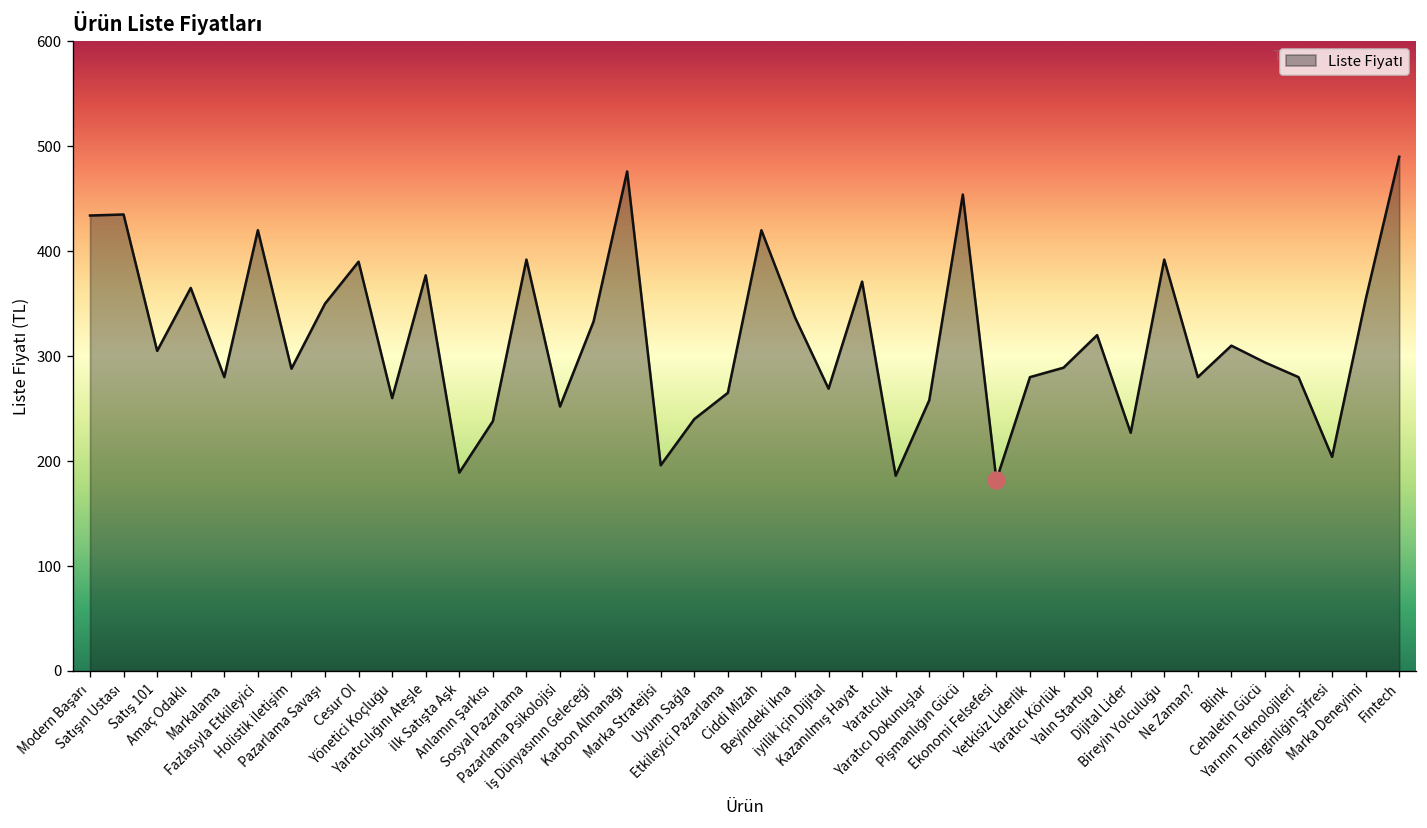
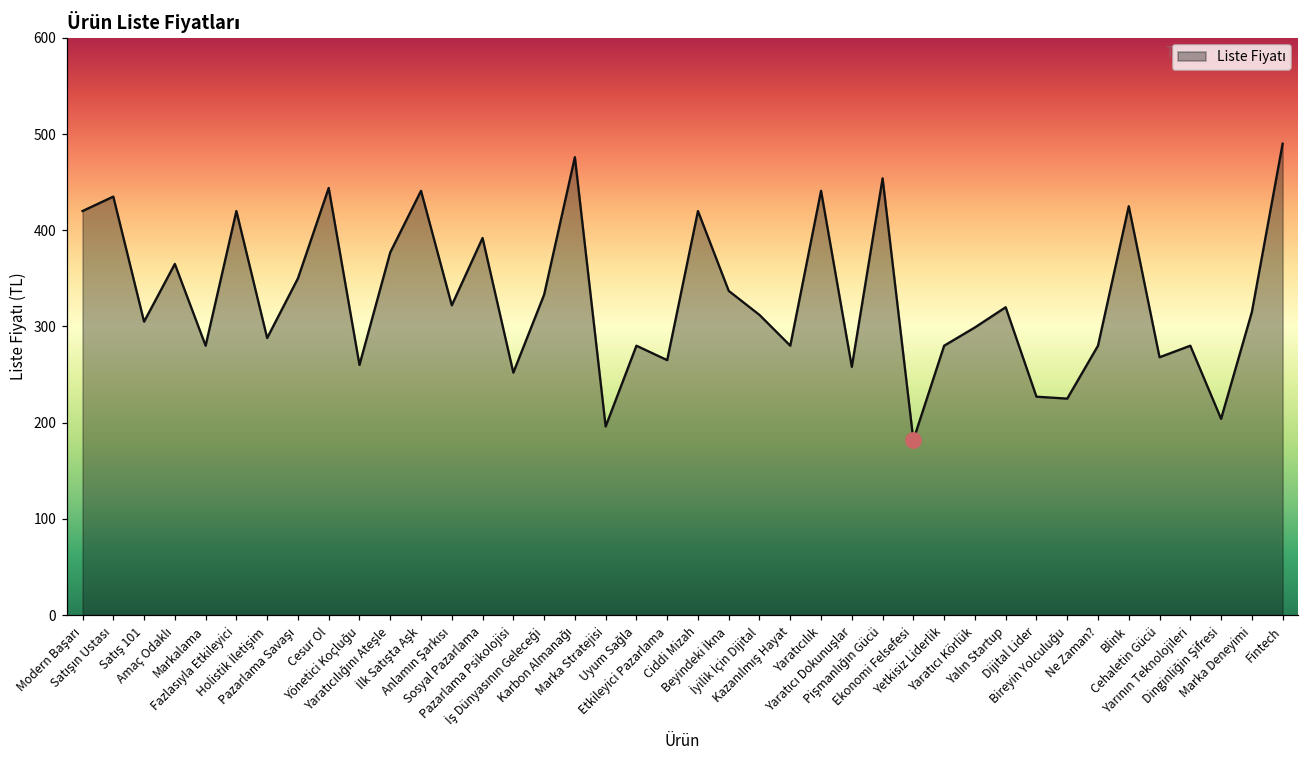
Liste Fiyatı, Modern Başarı: 430 -> 420
Liste Fiyatı, Cesur Ol: 390 -> 440
Liste Fiyatı, İlk Satışta Aşk: 190 -> 440
Liste Fiyatı, Anlamın Şarkısı: 240 -> 320
Liste Fiyatı, Uyum Sağla: 240 -> 280
Liste Fiyatı, İyilik İçin Dijital: 270 -> 310
Liste Fiyatı, Kazanılmış Hayat: 370 -> 280
Liste Fiyatı, Yaratıcılık: 190 -> 440
Liste Fiyatı, Yaratıcı Körlük: 290 -> 300
Liste Fiyatı, Bireyin Yolculuğu: 390 -> 230
Liste Fiyatı, Blink: 310 -> 430
Liste Fiyatı, Cehaletin Gücü: 290 -> 270
Liste Fiyatı, Marka Deneyimi: 350 -> 320
